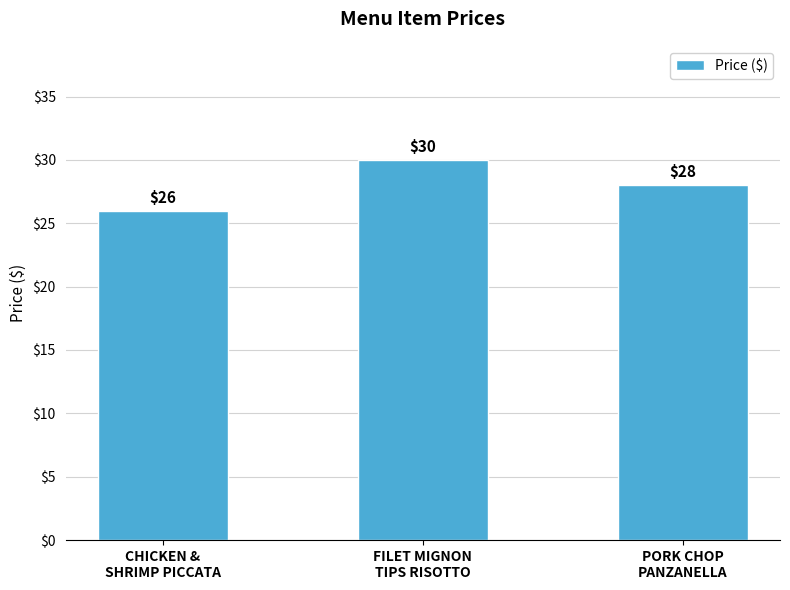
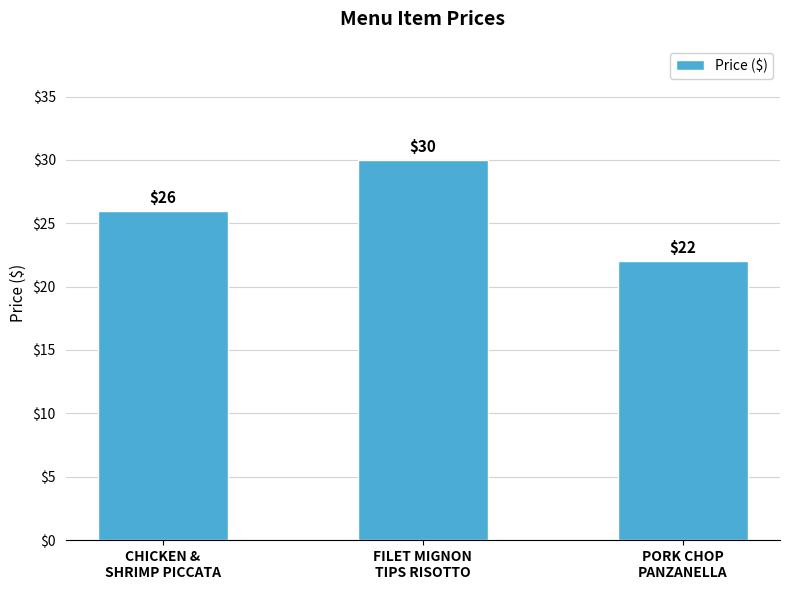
PORK CHOP PANZANELLA: $28 -> $22
